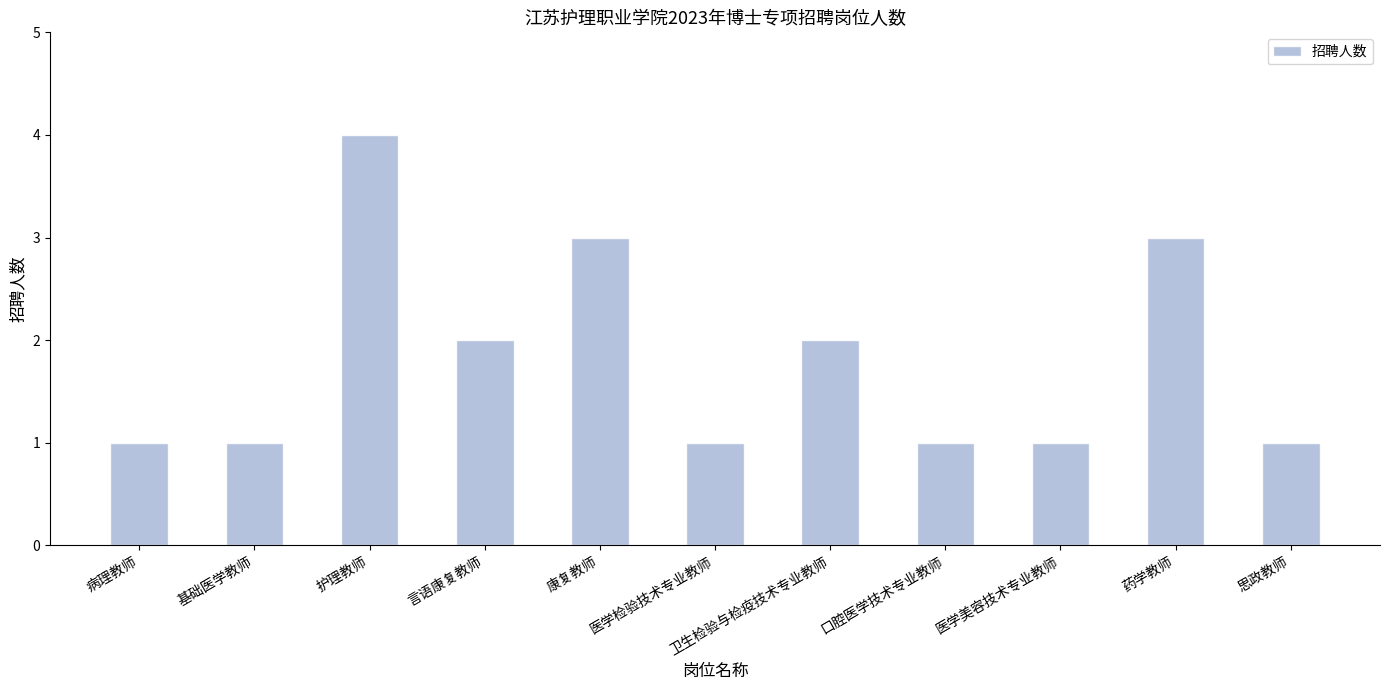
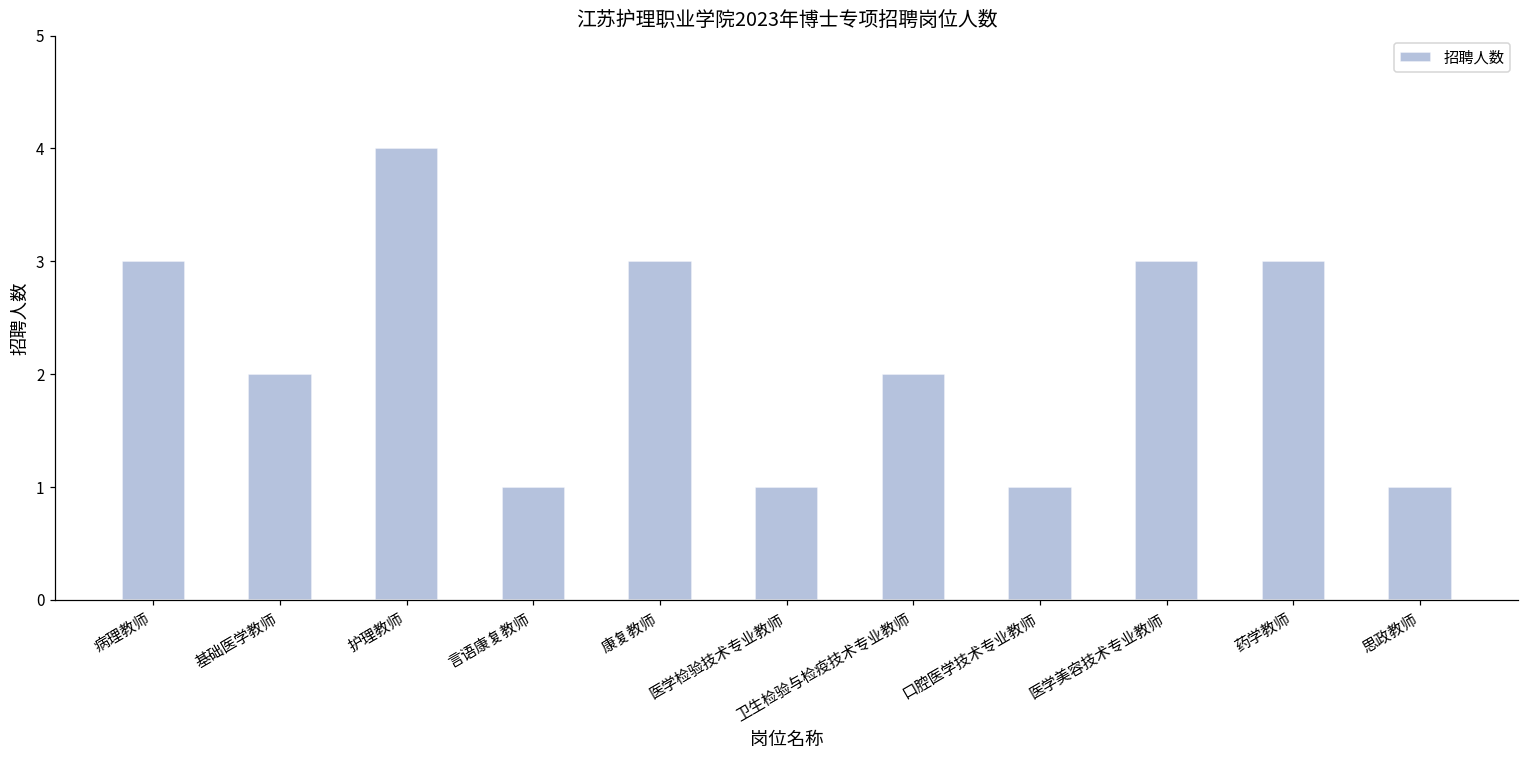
病理教师: 1 -> 3
基础医学教师: 1 -> 2
言语康复教师: 2 -> 1
医学美容技术专业教师: 1 -> 3
